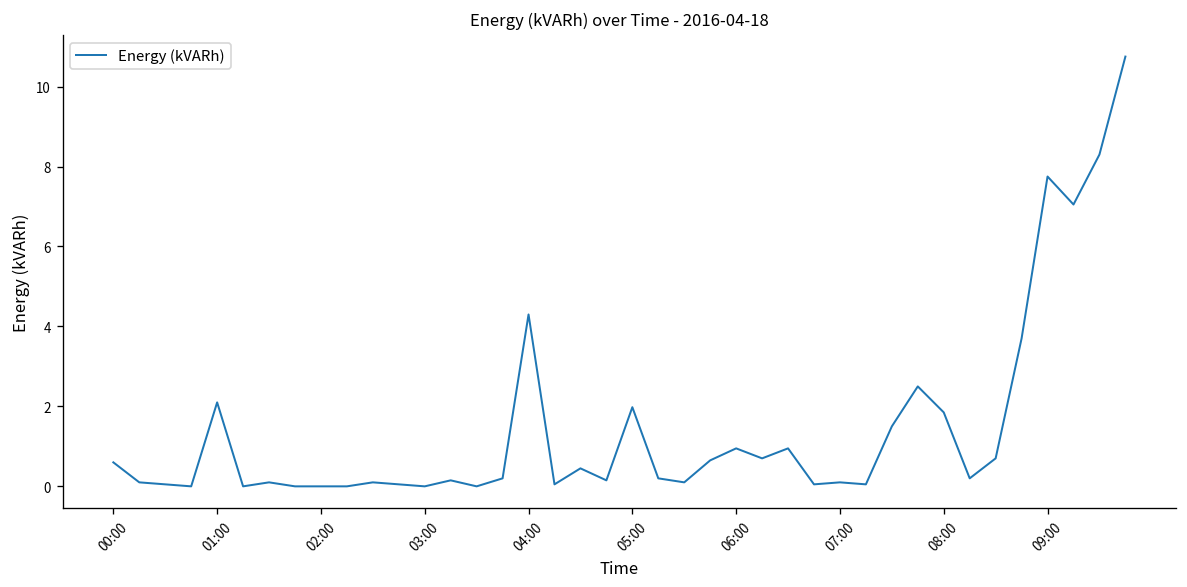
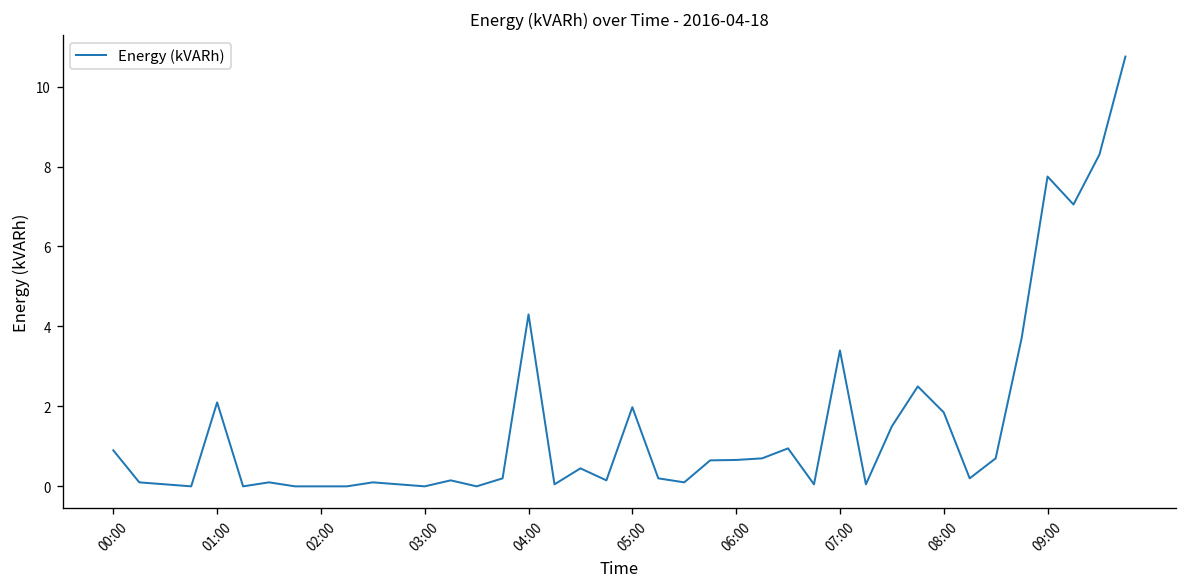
00:00: 0.6 -> 0.9
06:00: 1.0 -> 0.7
07:00: 0.1 -> 3.4
